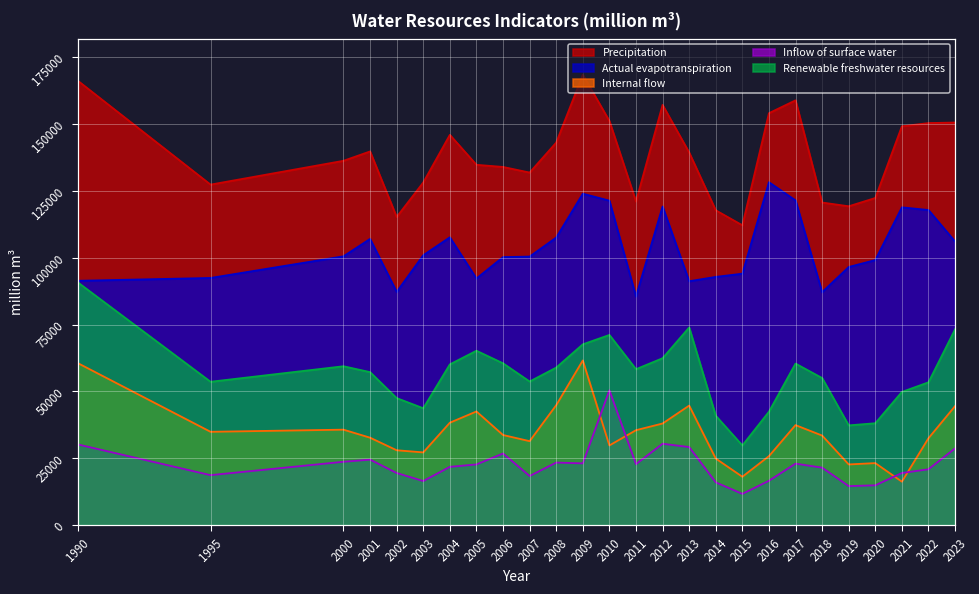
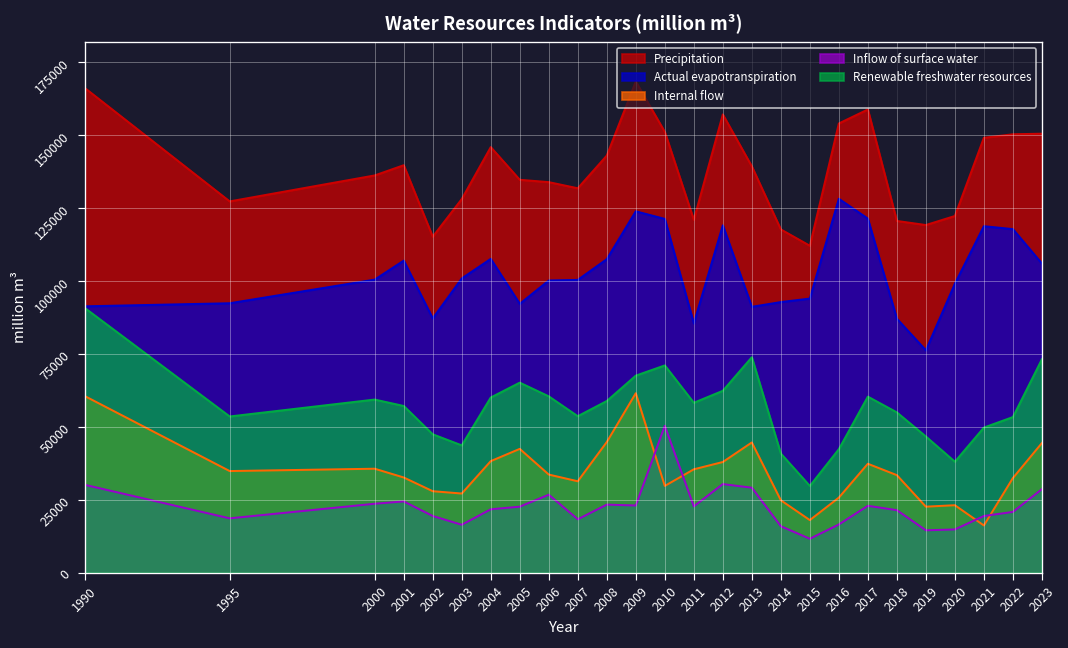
Actual evapotranspiration, 2019: 97000 -> 76000
Renewable freshwater resources, 2019: 37000 -> 47000
